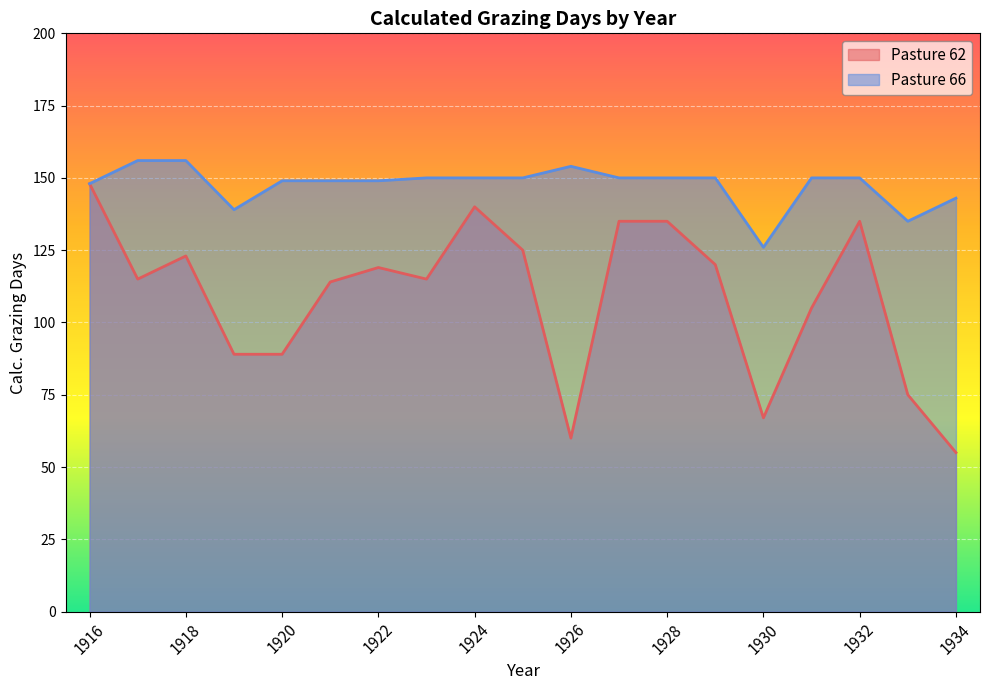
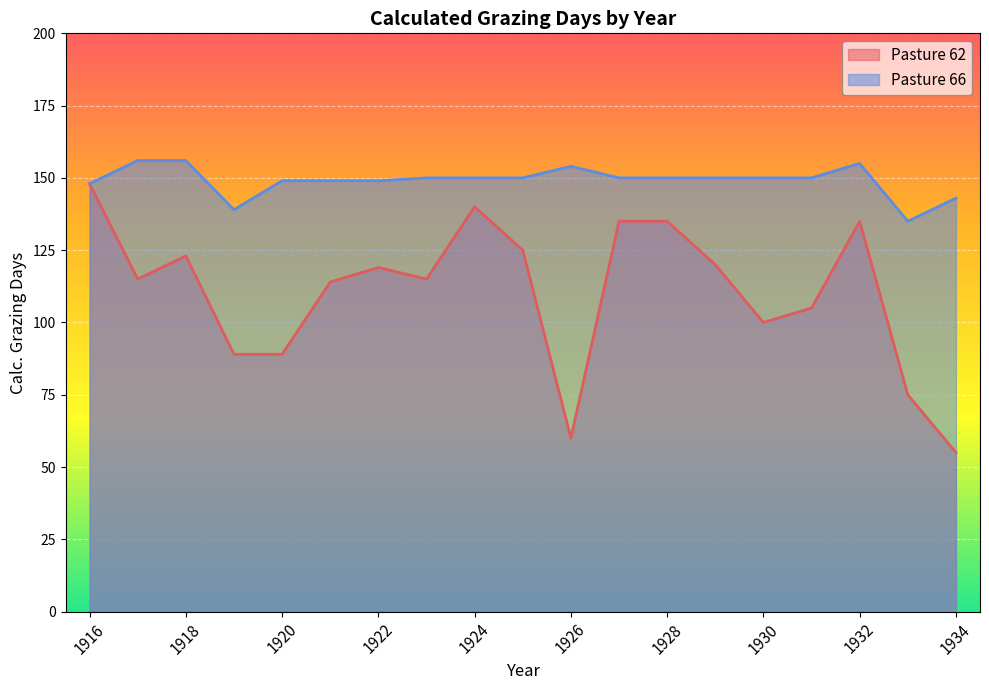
Pasture 62, 1930: 67 -> 100
Pasture 66, 1930: 126 -> 150
Pasture 66, 1932: 150 -> 155
